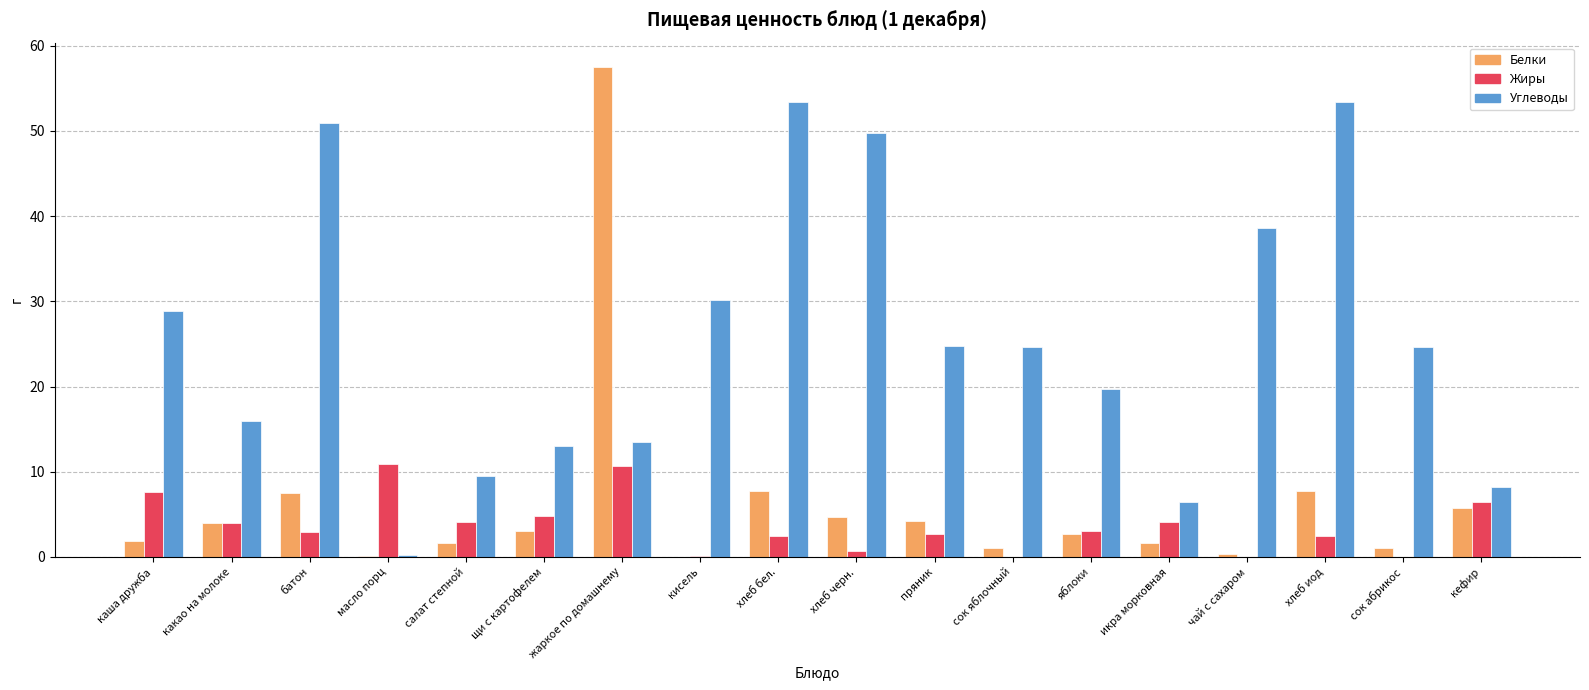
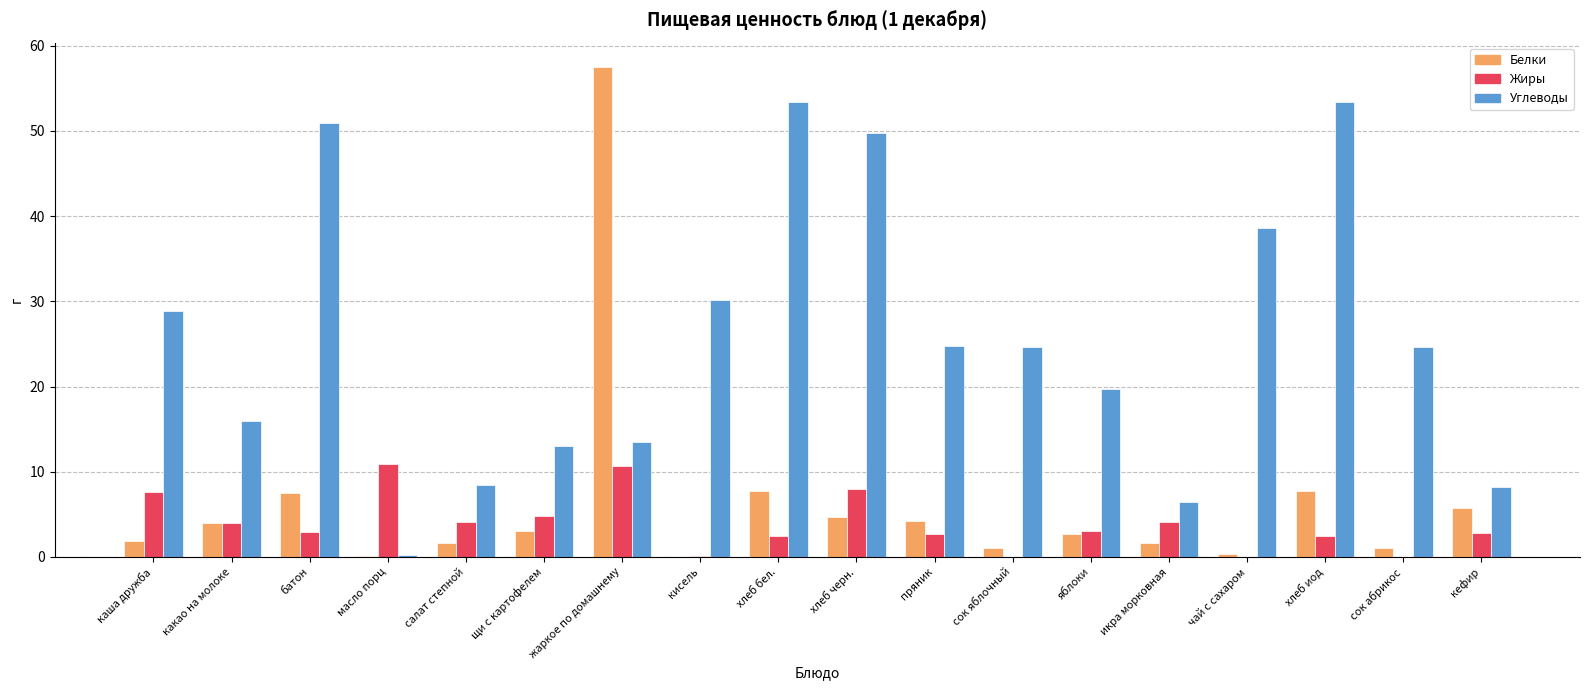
Углеводы, салат степной: 9 -> 8
Жиры, хлеб черн.: 1 -> 8
Жиры, кефир: 6 -> 3
